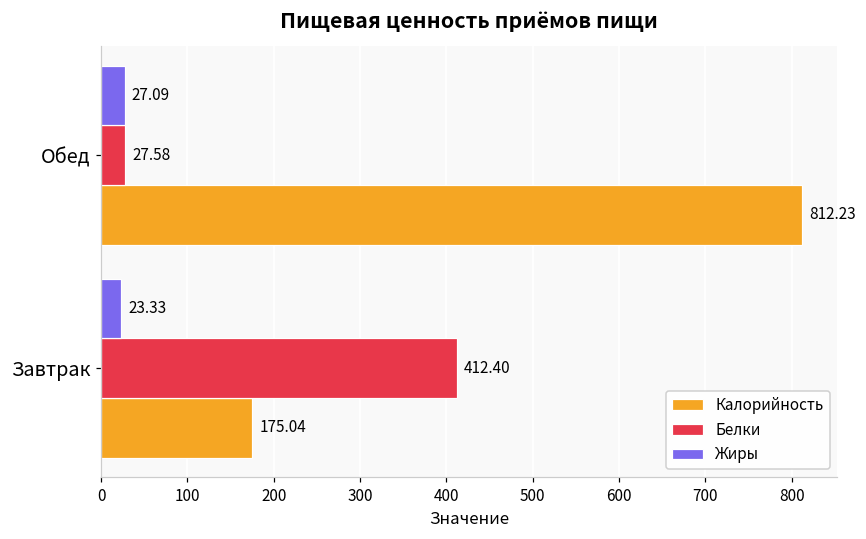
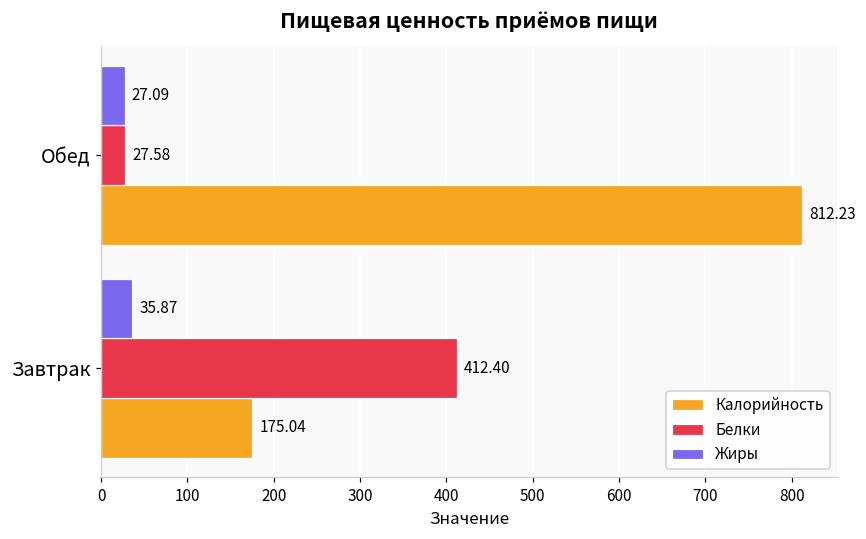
Жиры, Завтрак: 23.33 -> 35.87
